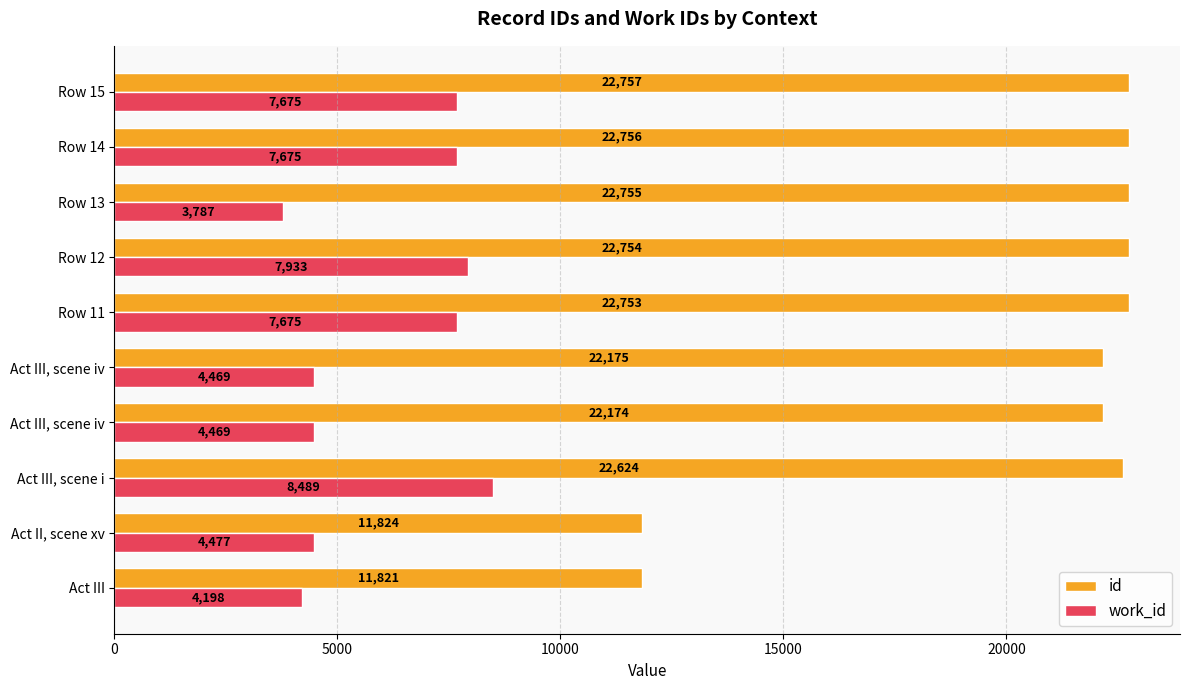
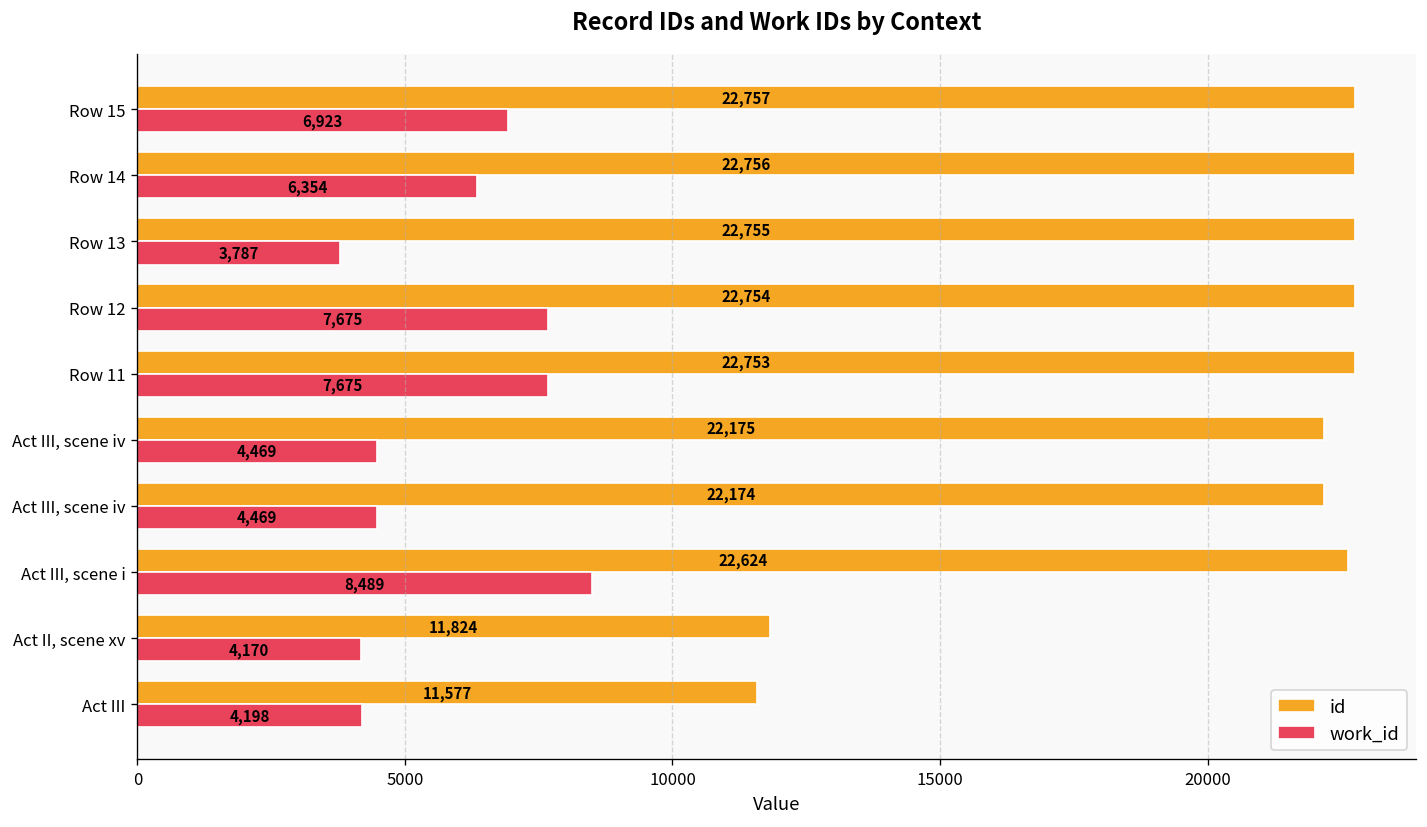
work_id, Row 15: 7,675 -> 6,923
work_id, Row 14: 7,675 -> 6,354
work_id, Row 12: 7,933 -> 7,675
work_id, Act II, scene xv: 4,477 -> 4,170
id, Act III: 11,821 -> 11,577
